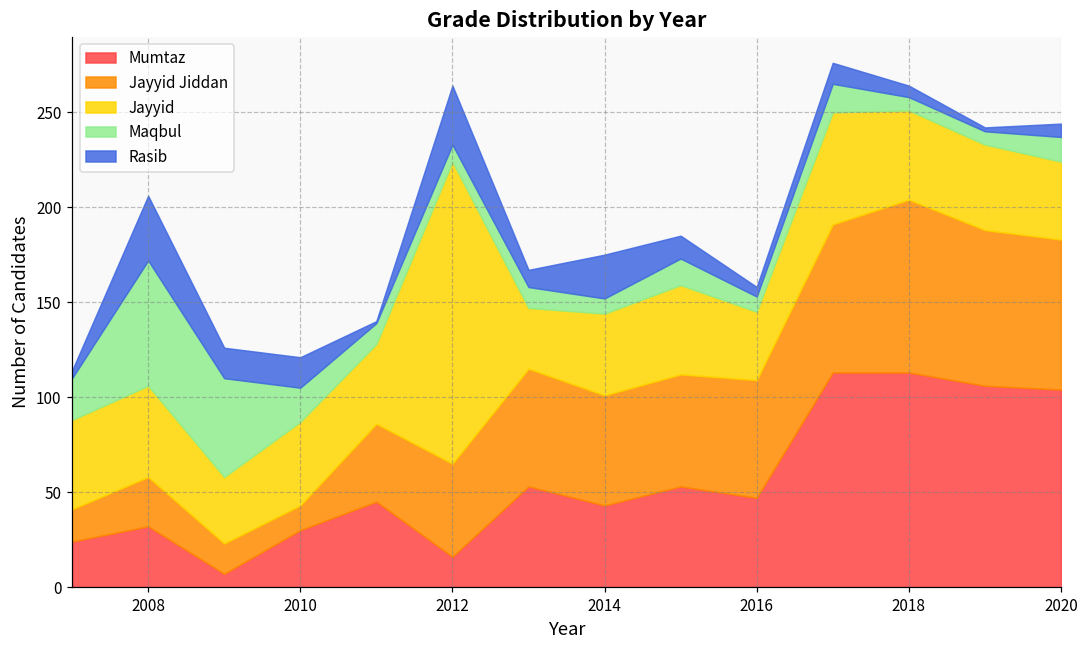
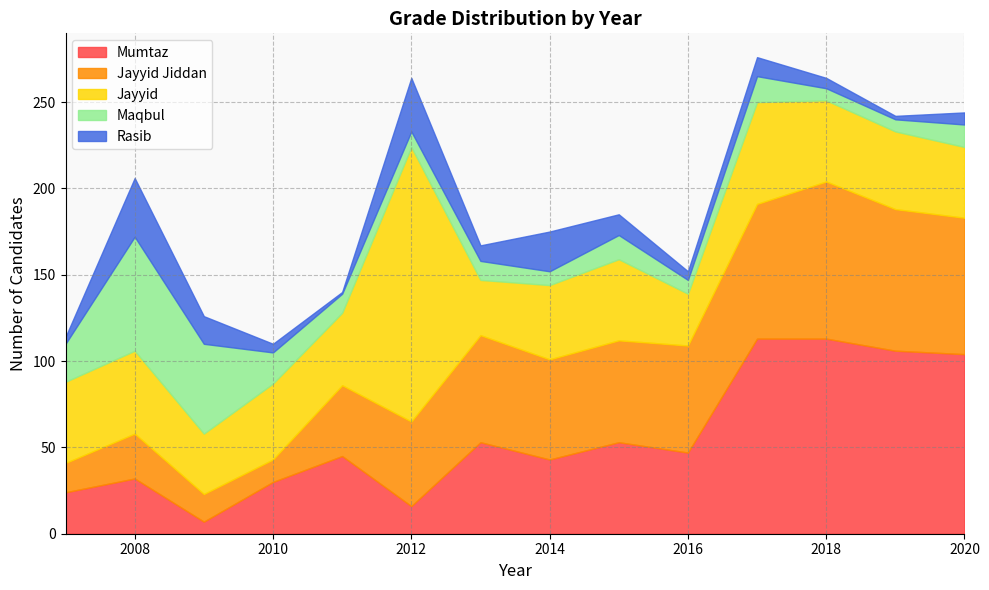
Rasib, 2010: 16 -> 5
Jayyid, 2016: 36 -> 30
